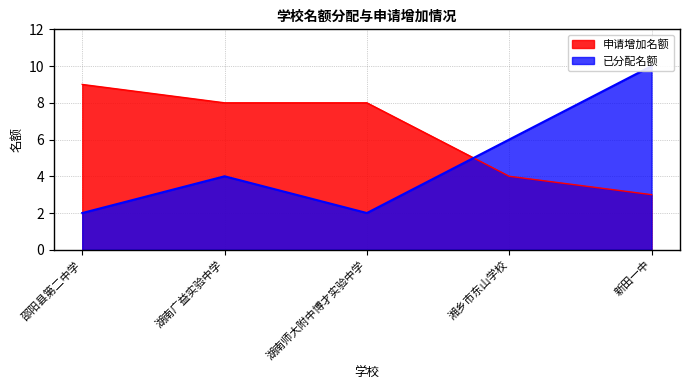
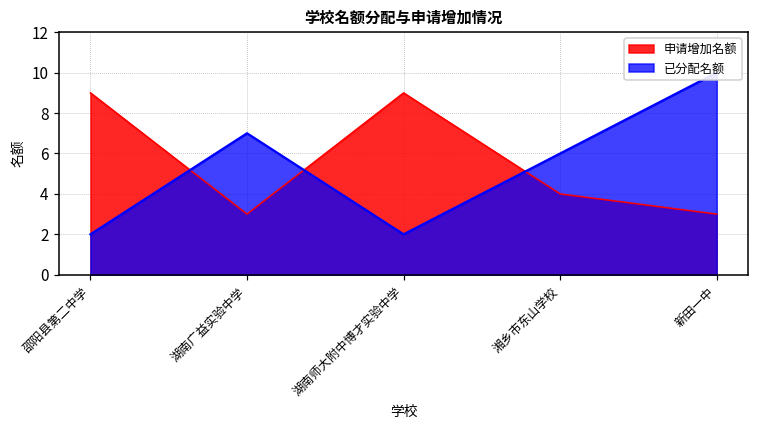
申请增加名额, 湖南广益实验中学: 8 -> 3
已分配名额, 湖南广益实验中学: 4 -> 7
申请增加名额, 湖南师大附中博才实验中学: 8 -> 9
